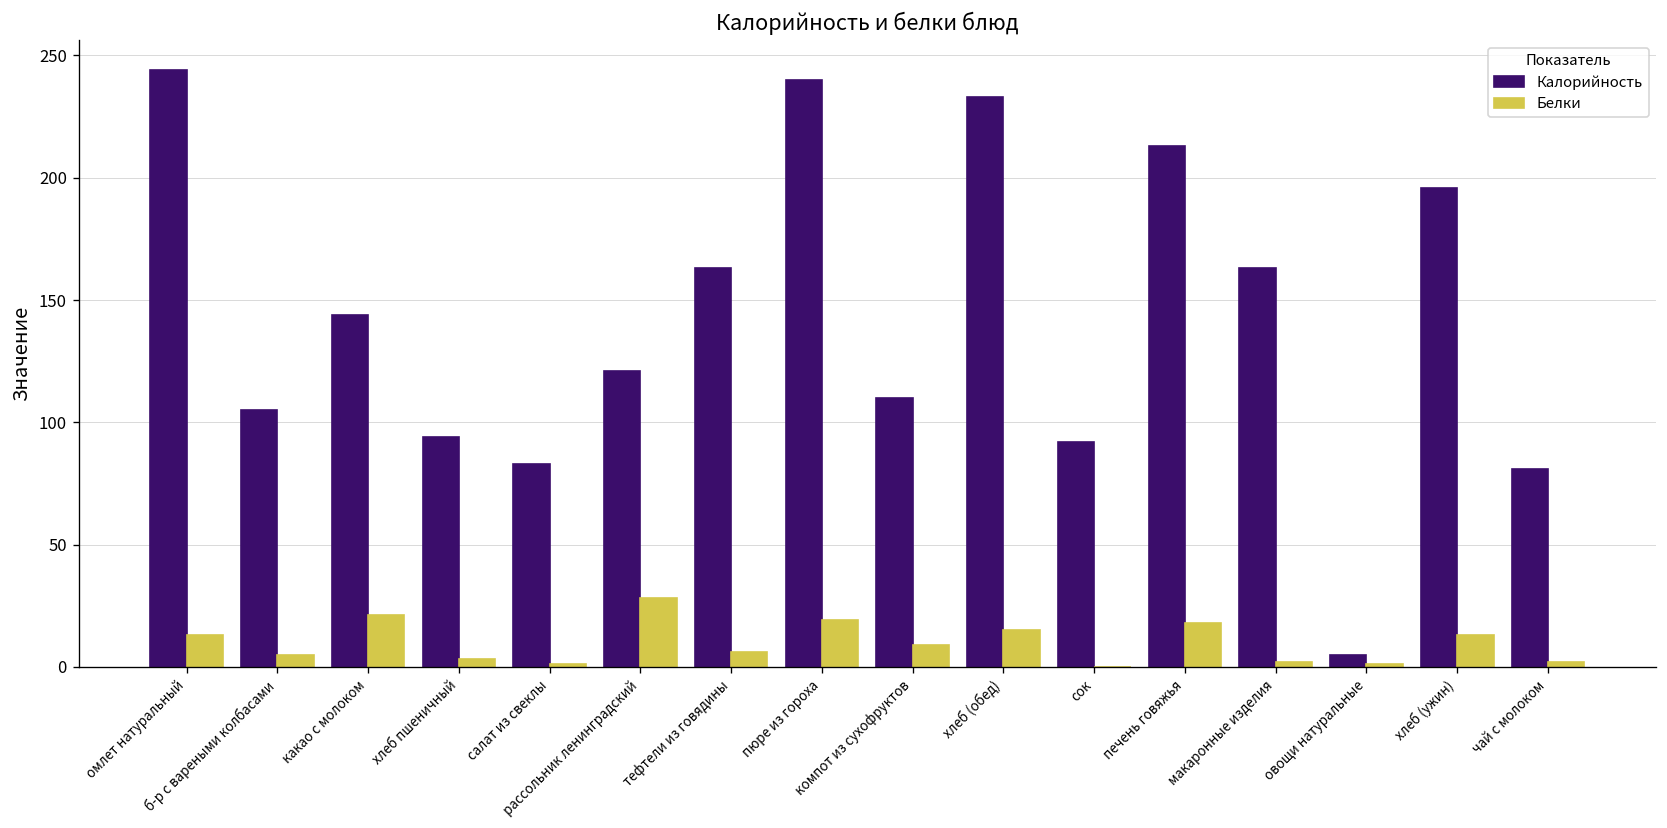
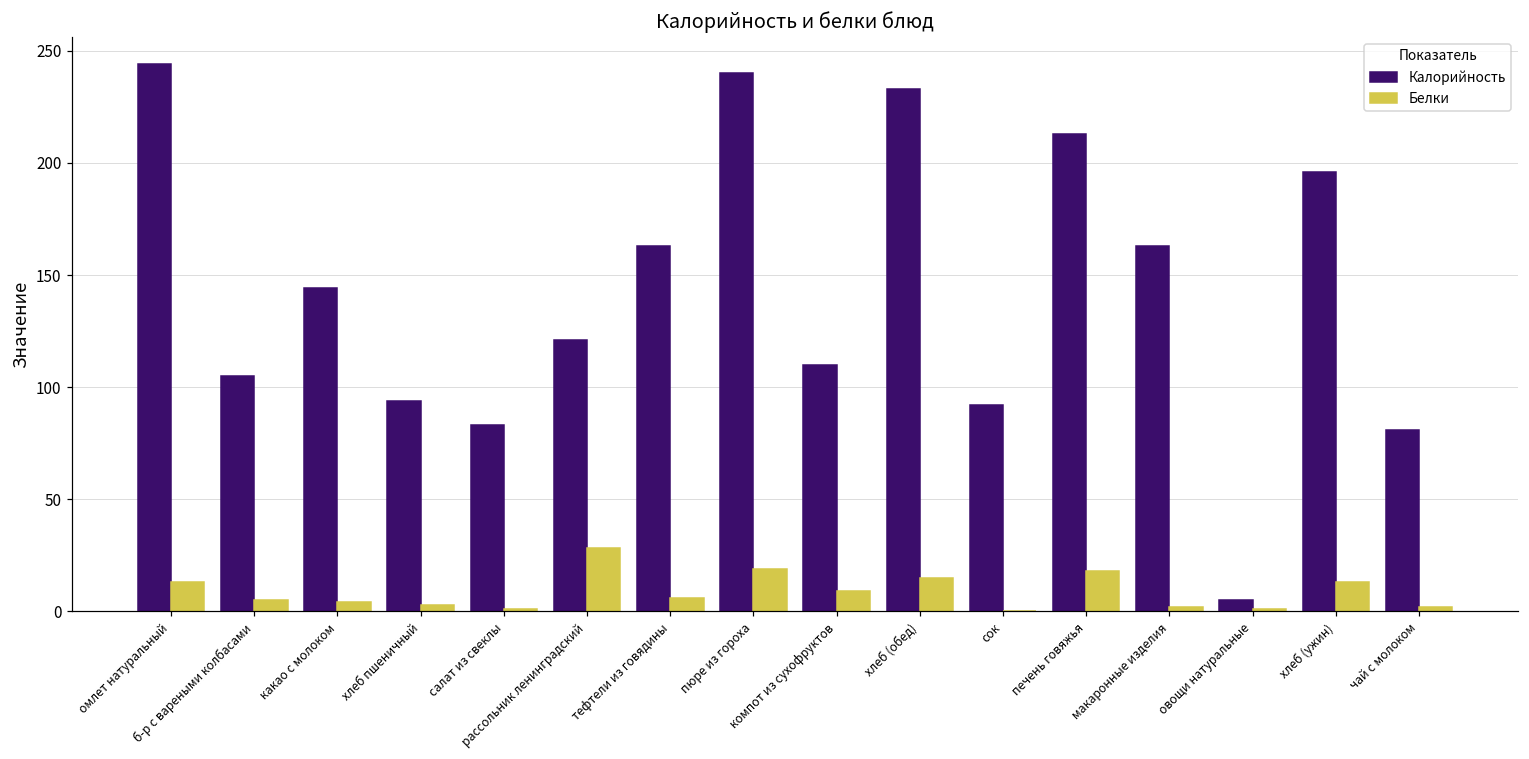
Белки, какао с молоком: 21 -> 4
